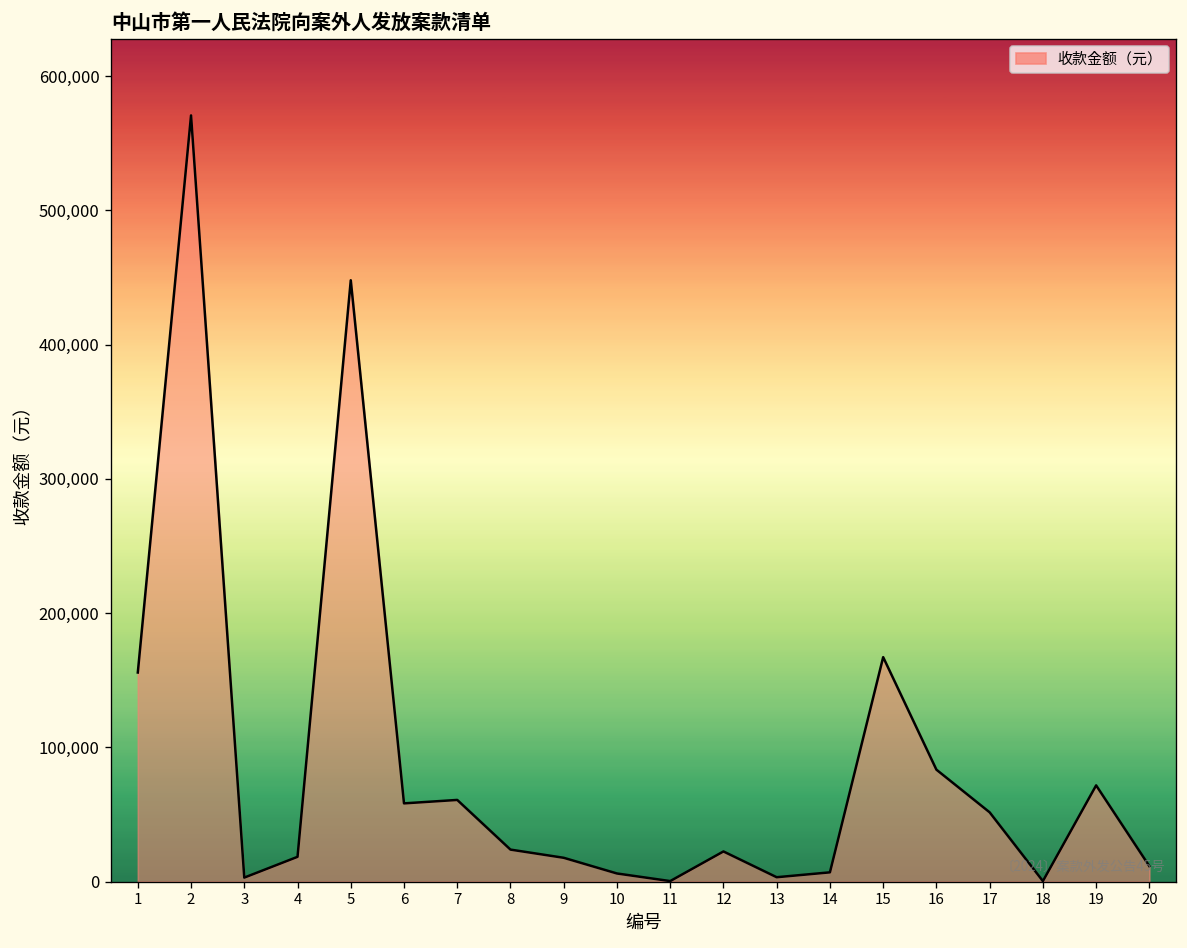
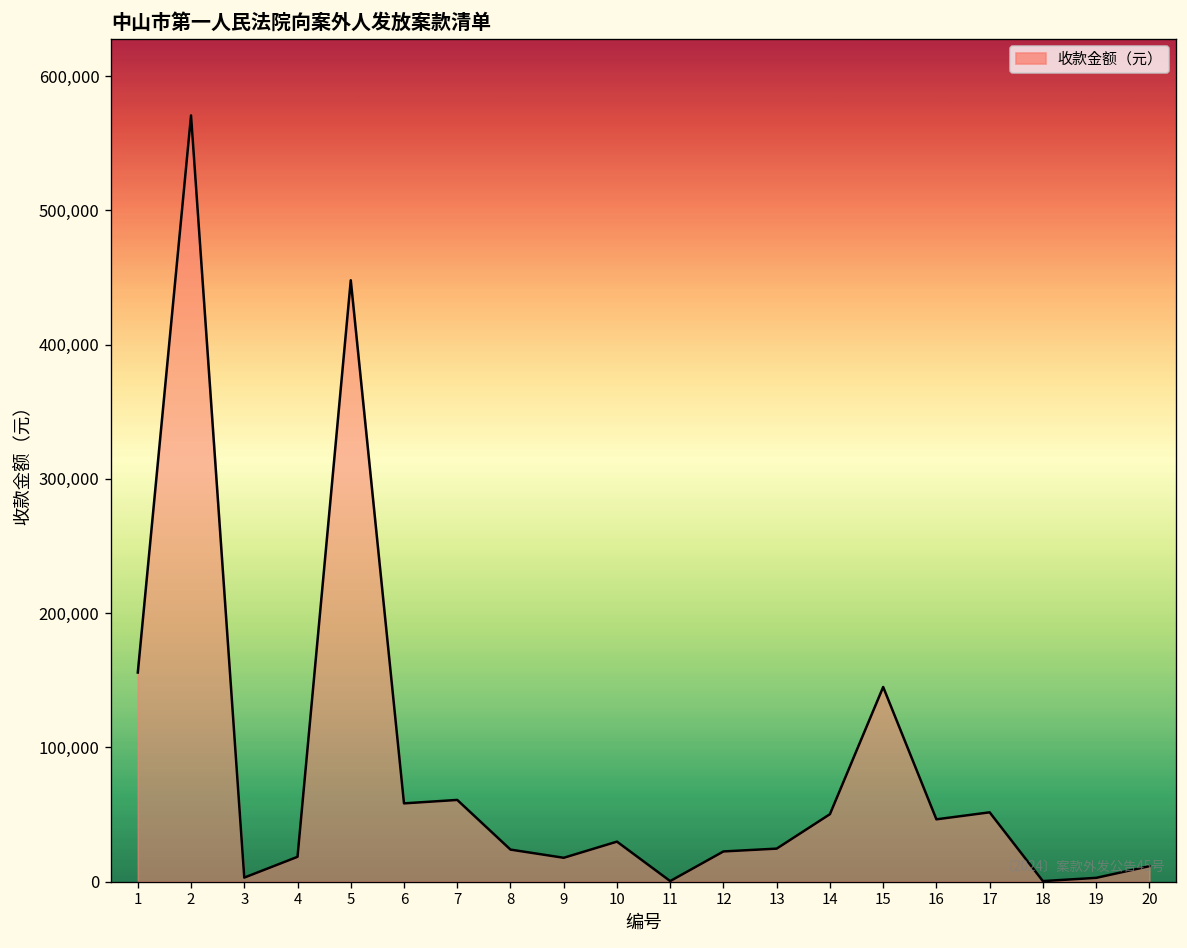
10: 6,000 -> 30,000
13: 3,000 -> 25,000
14: 7,000 -> 50,000
15: 167,000 -> 145,000
16: 83,000 -> 46,000
19: 72,000 -> 3,000
